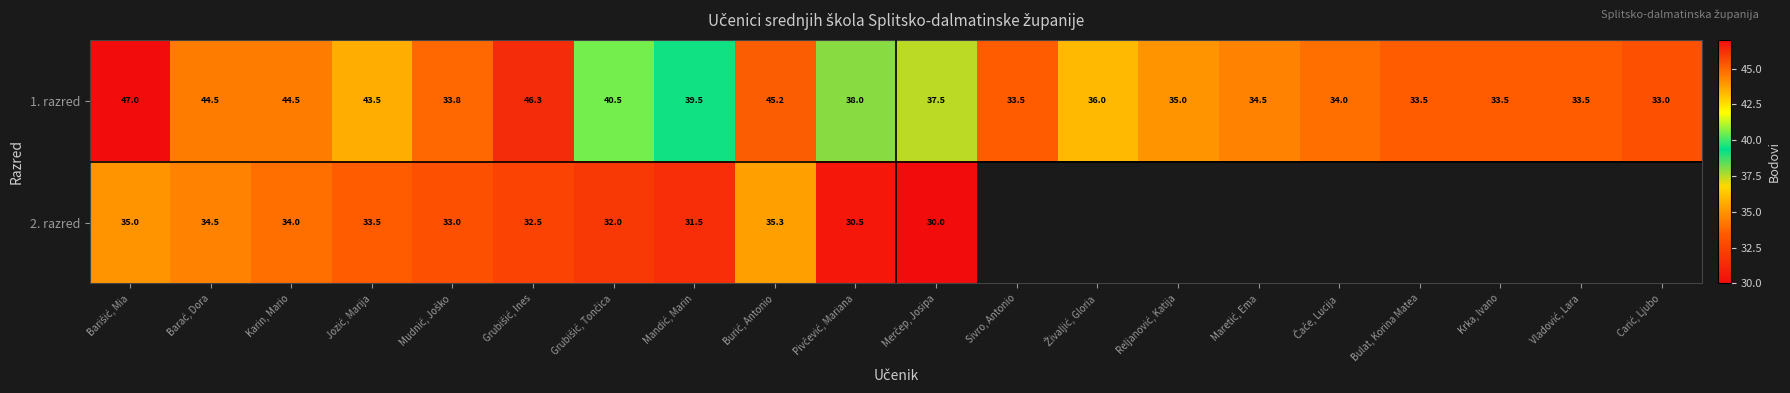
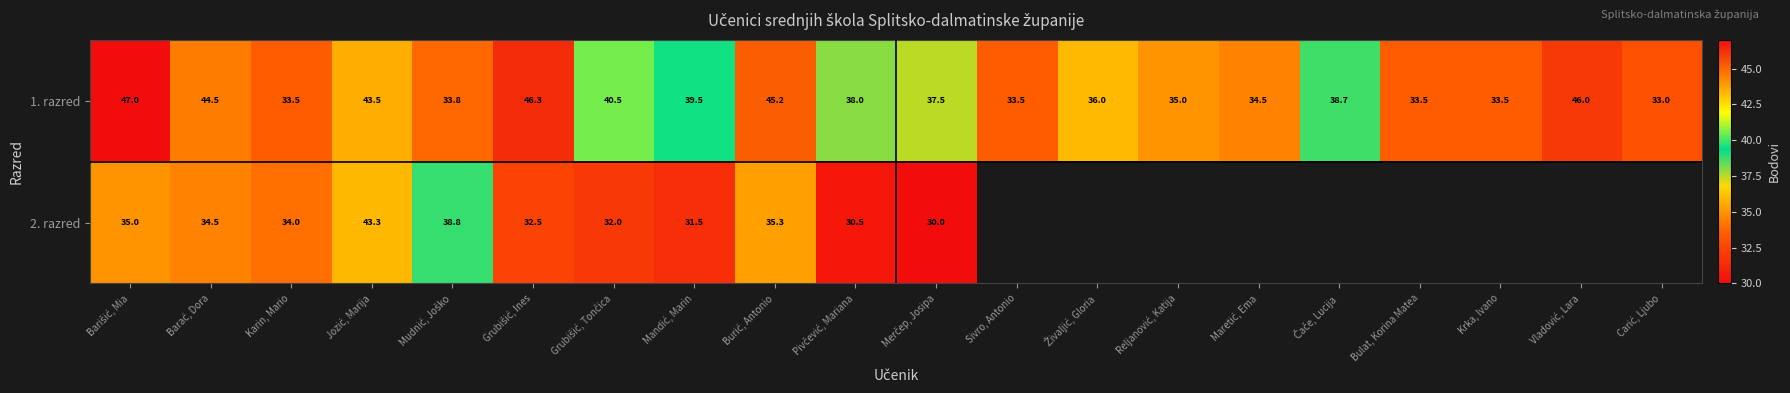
1. razred, Karin, Mario: 44.5 -> 33.5
1. razred, Čače, Lucija: 34.0 -> 38.7
1. razred, Vladović, Lara: 33.5 -> 46.0
2. razred, Jozić, Marija: 33.5 -> 43.3
2. razred, Mudnić, Joško: 33.0 -> 38.8
